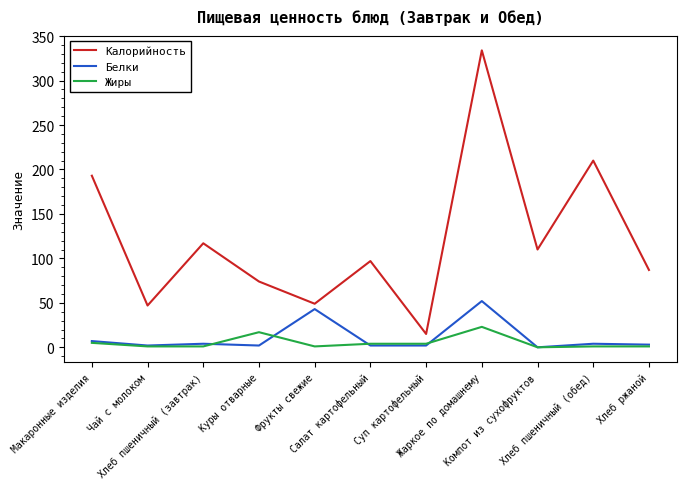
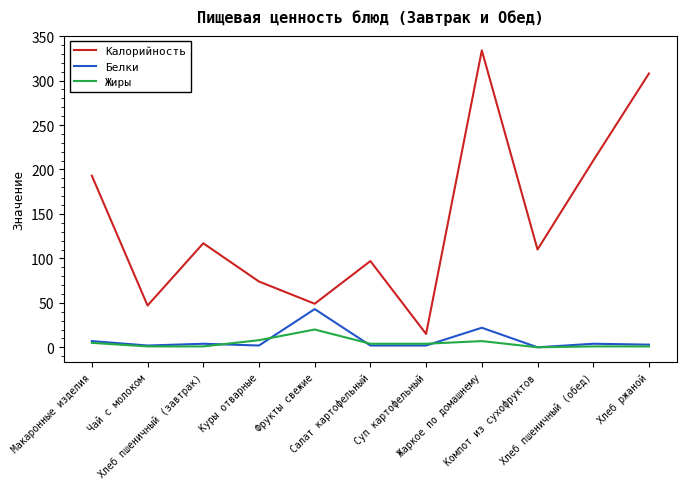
Жиры, Куры отварные: 20 -> 10
Жиры, Фрукты свежие: 0 -> 20
Белки, Жаркое по домашнему: 50 -> 20
Жиры, Жаркое по домашнему: 20 -> 10
Калорийность, Хлеб ржаной: 90 -> 310
